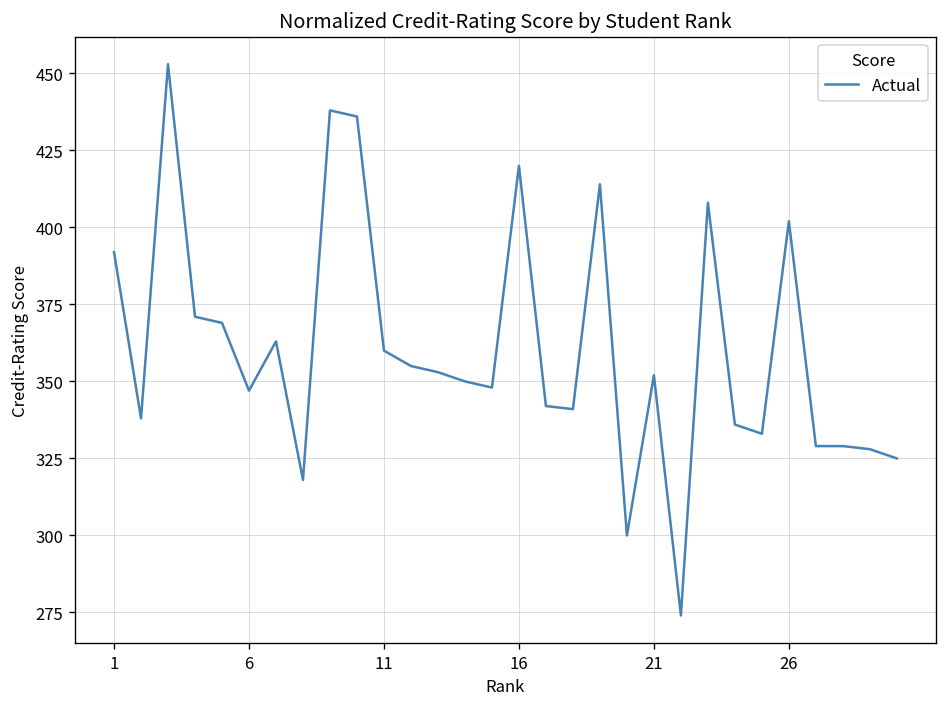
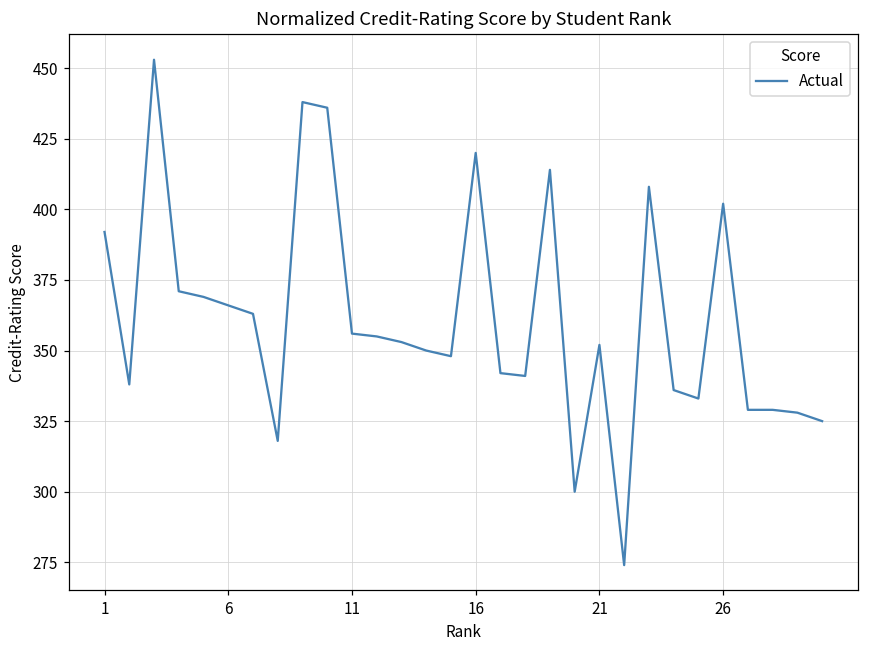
6: 347 -> 366
11: 360 -> 356
